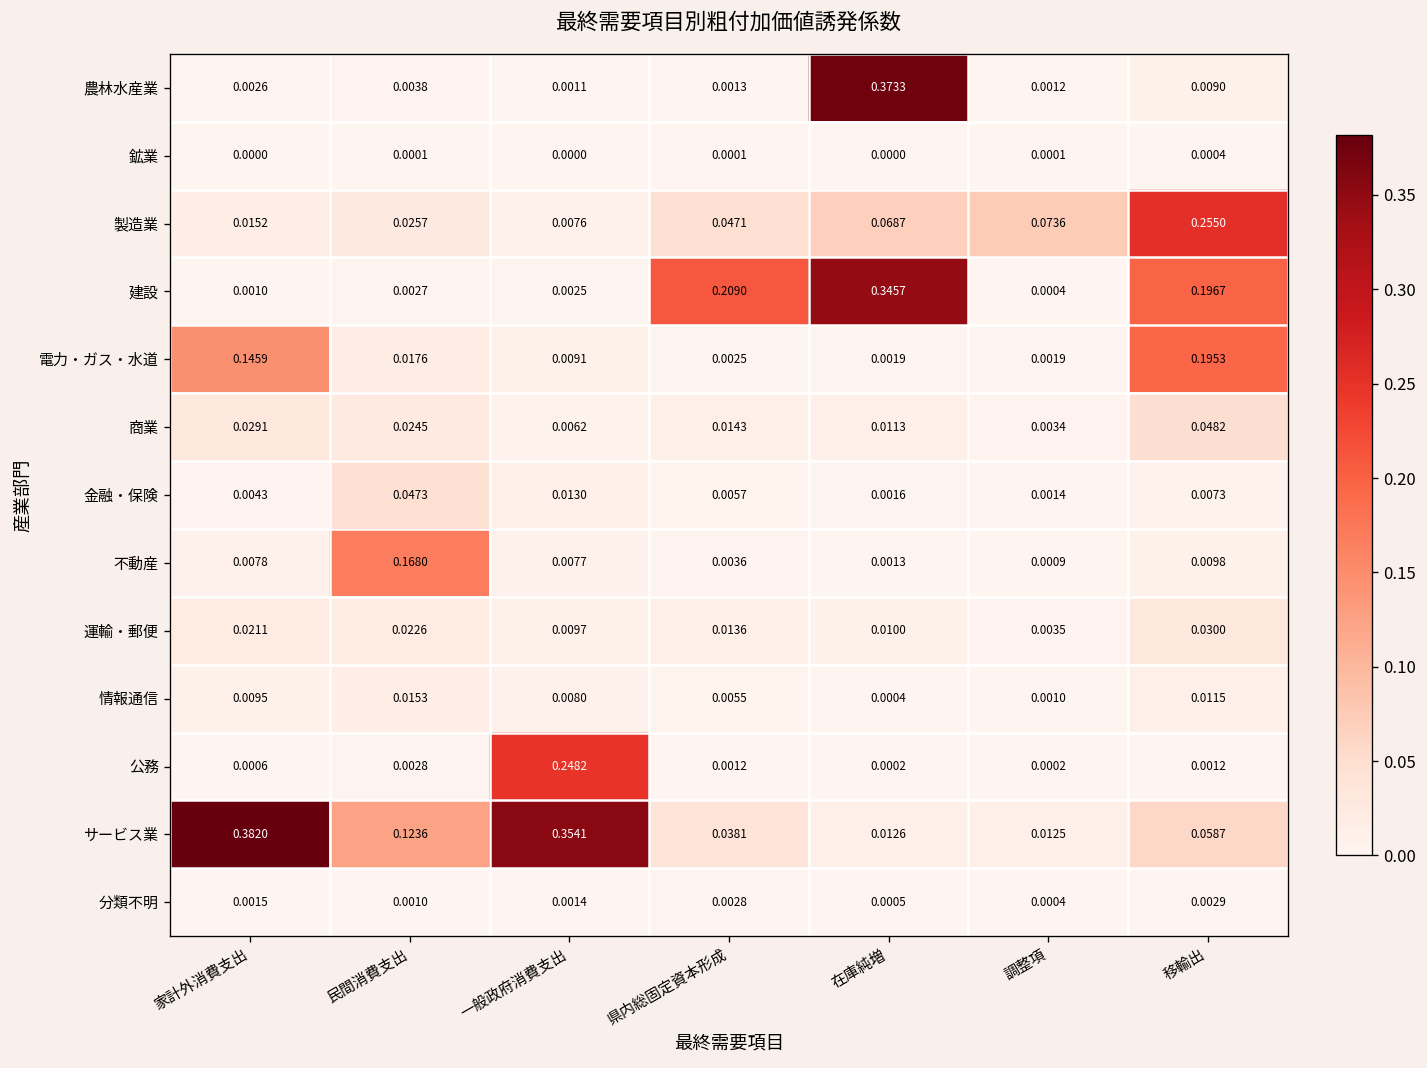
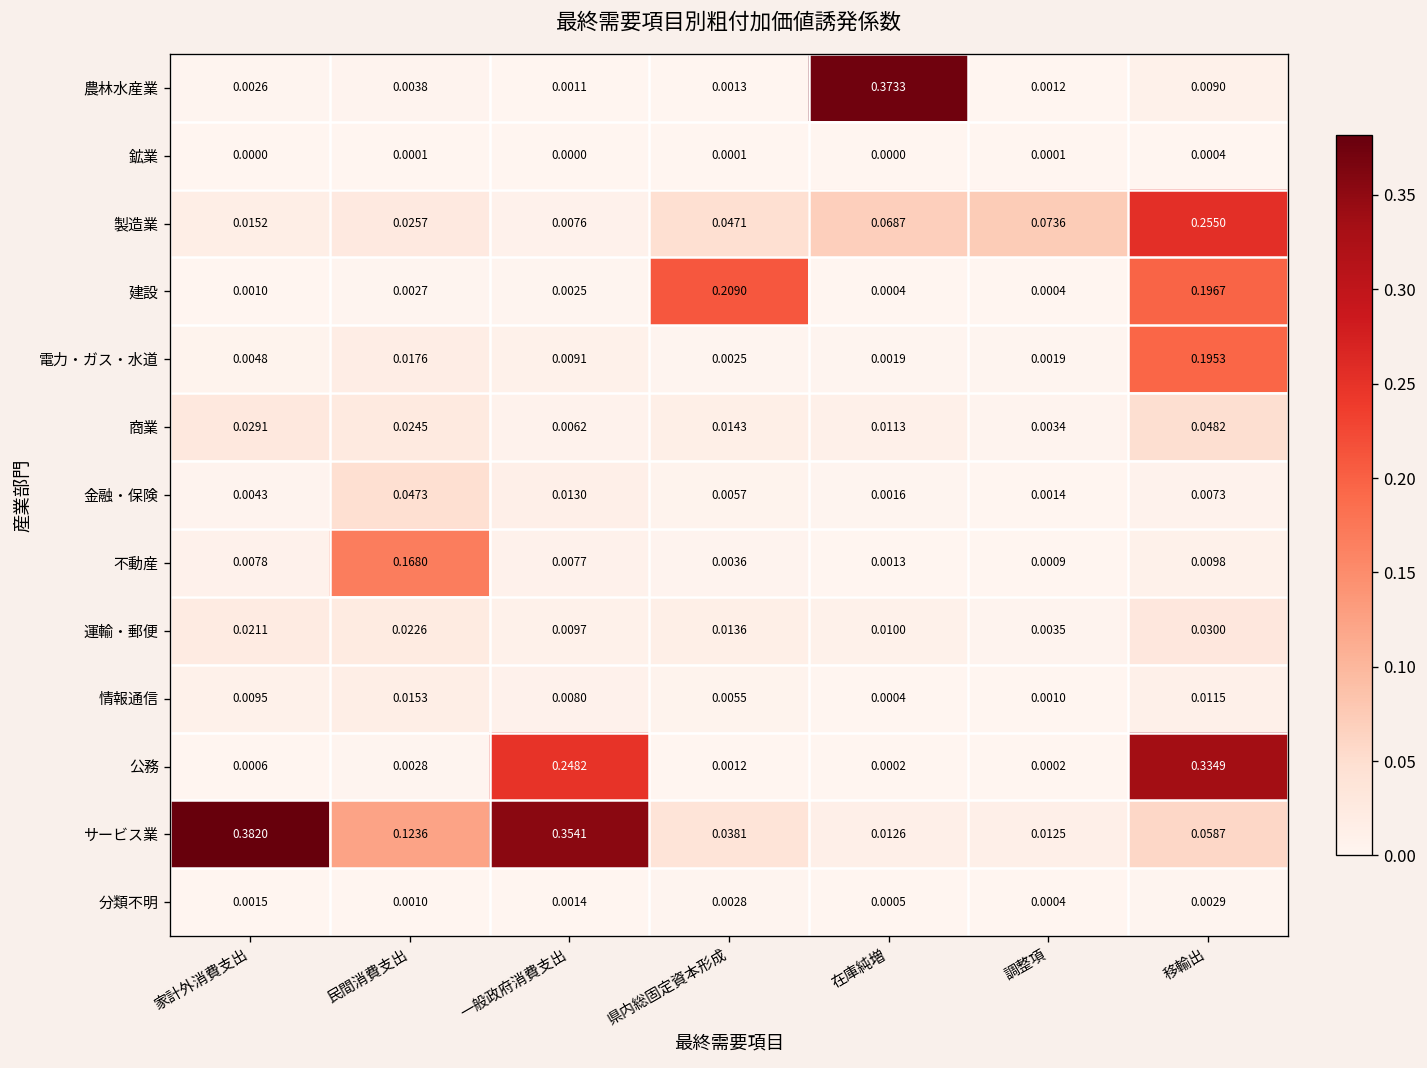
建設, 在庫純増: 0.3457 -> 0.0004
電力・ガス・水道, 家計外消費支出: 0.1459 -> 0.0048
公務, 移輸出: 0.0012 -> 0.3349
